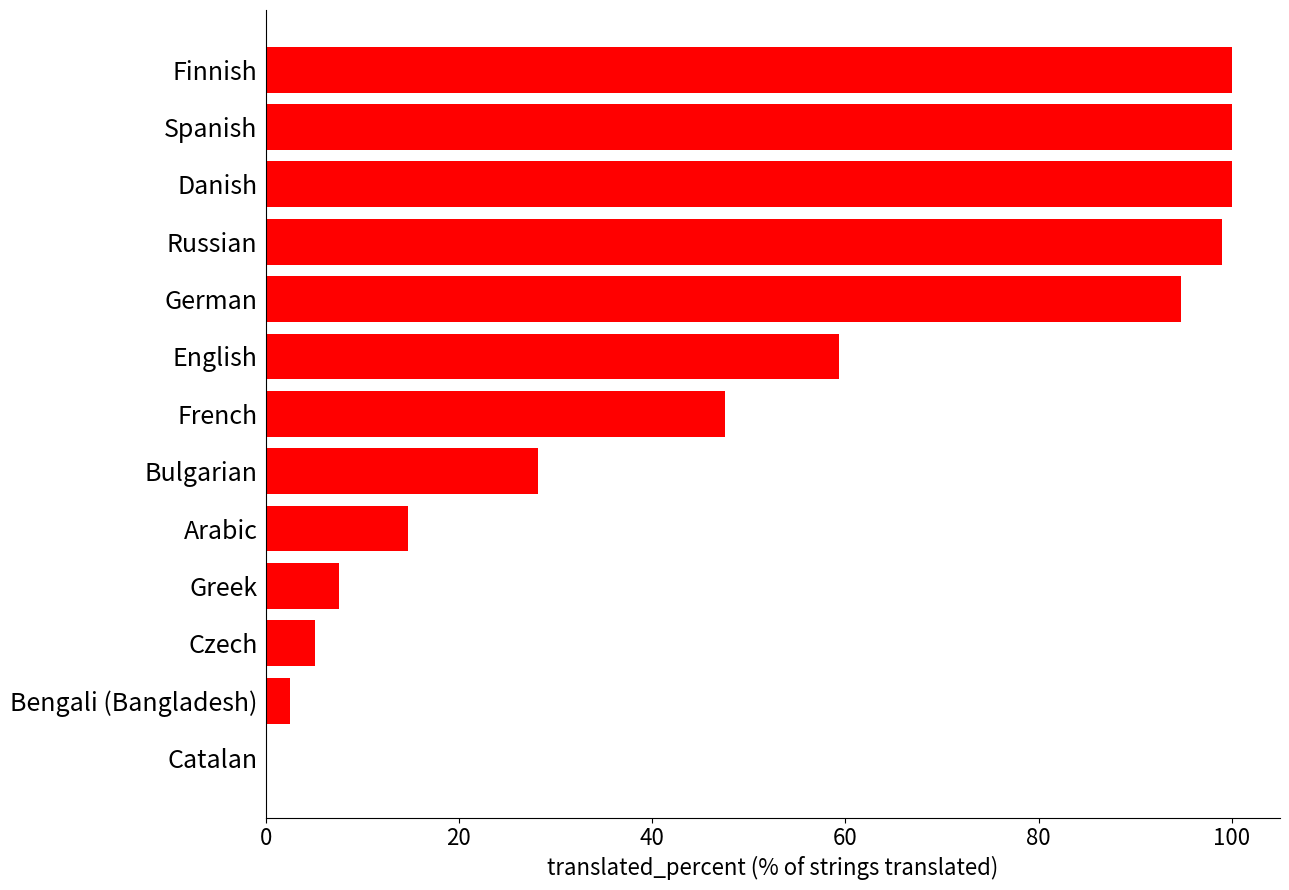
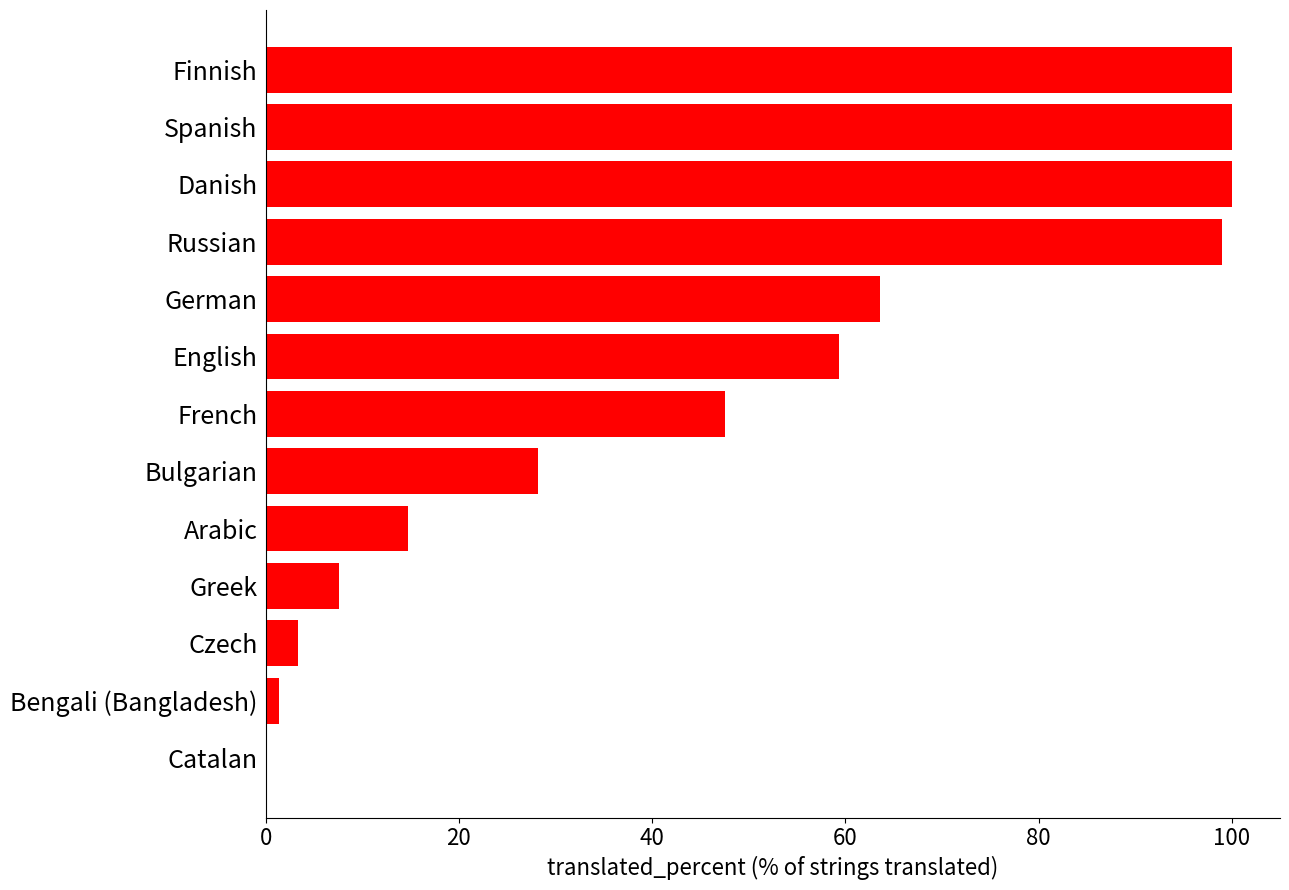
German: 95 -> 64
Czech: 5 -> 3
Bengali (Bangladesh): 3 -> 1
